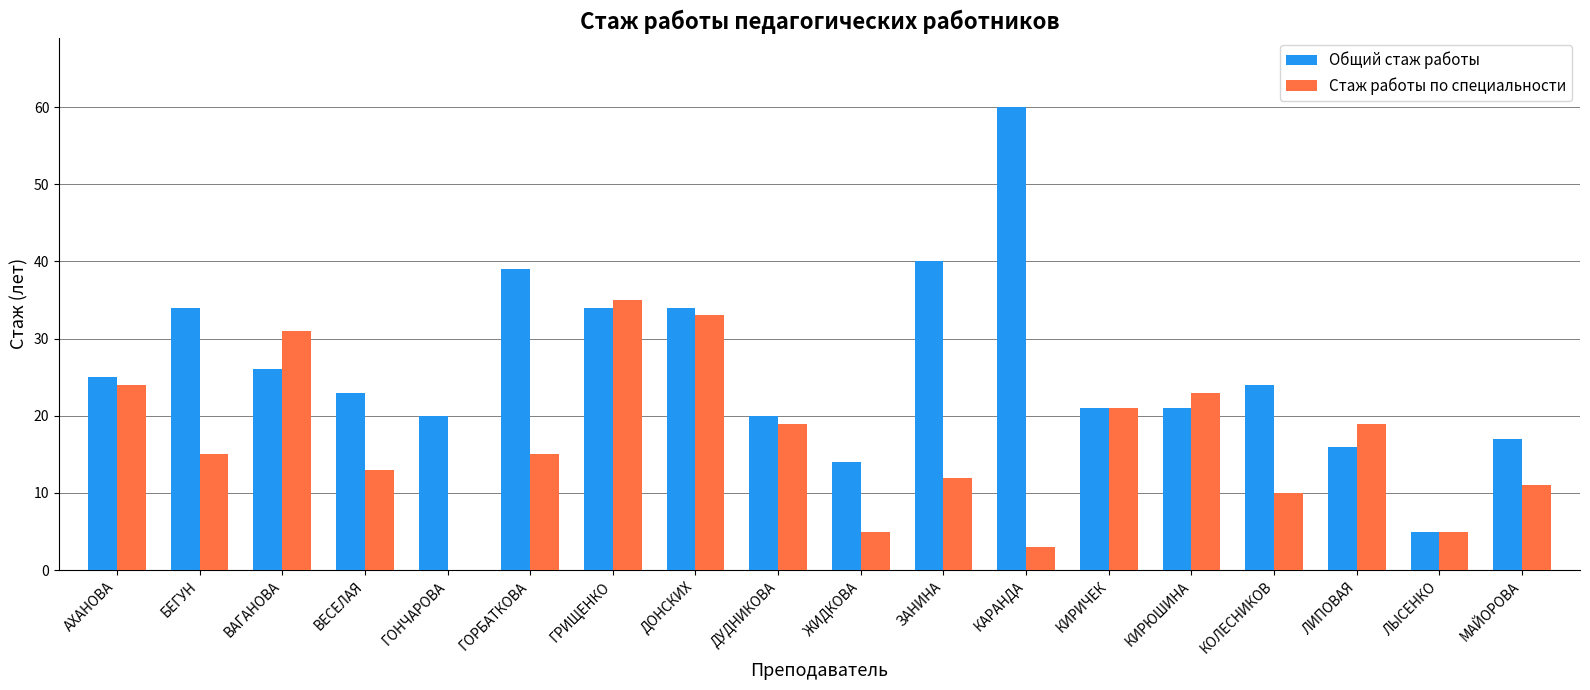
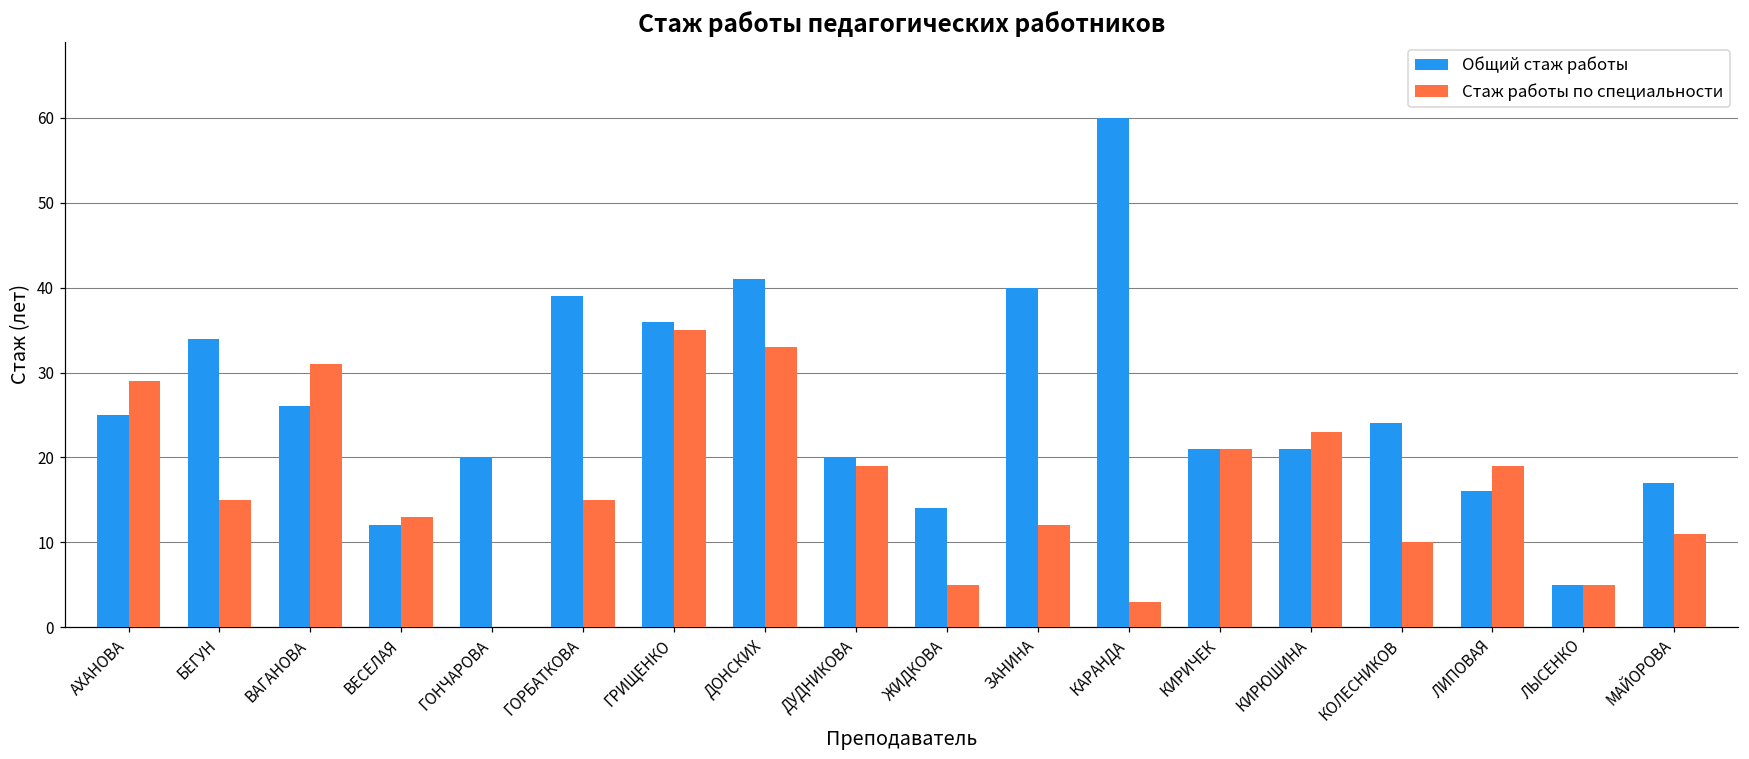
Стаж работы по специальности, АХАНОВА: 24 -> 29
Общий стаж работы, ВЕСЕЛАЯ: 23 -> 12
Общий стаж работы, ГРИЩЕНКО: 34 -> 36
Общий стаж работы, ДОНСКИХ: 34 -> 41
